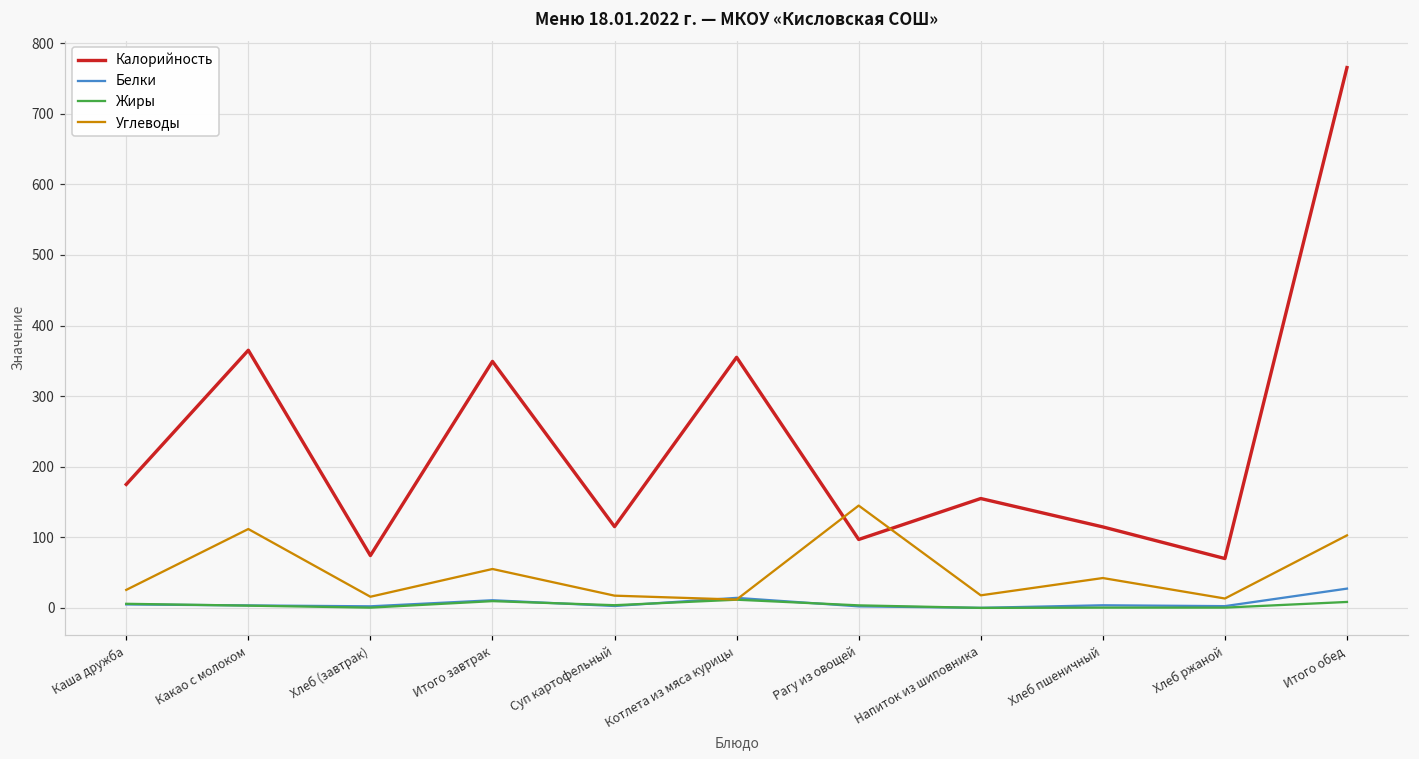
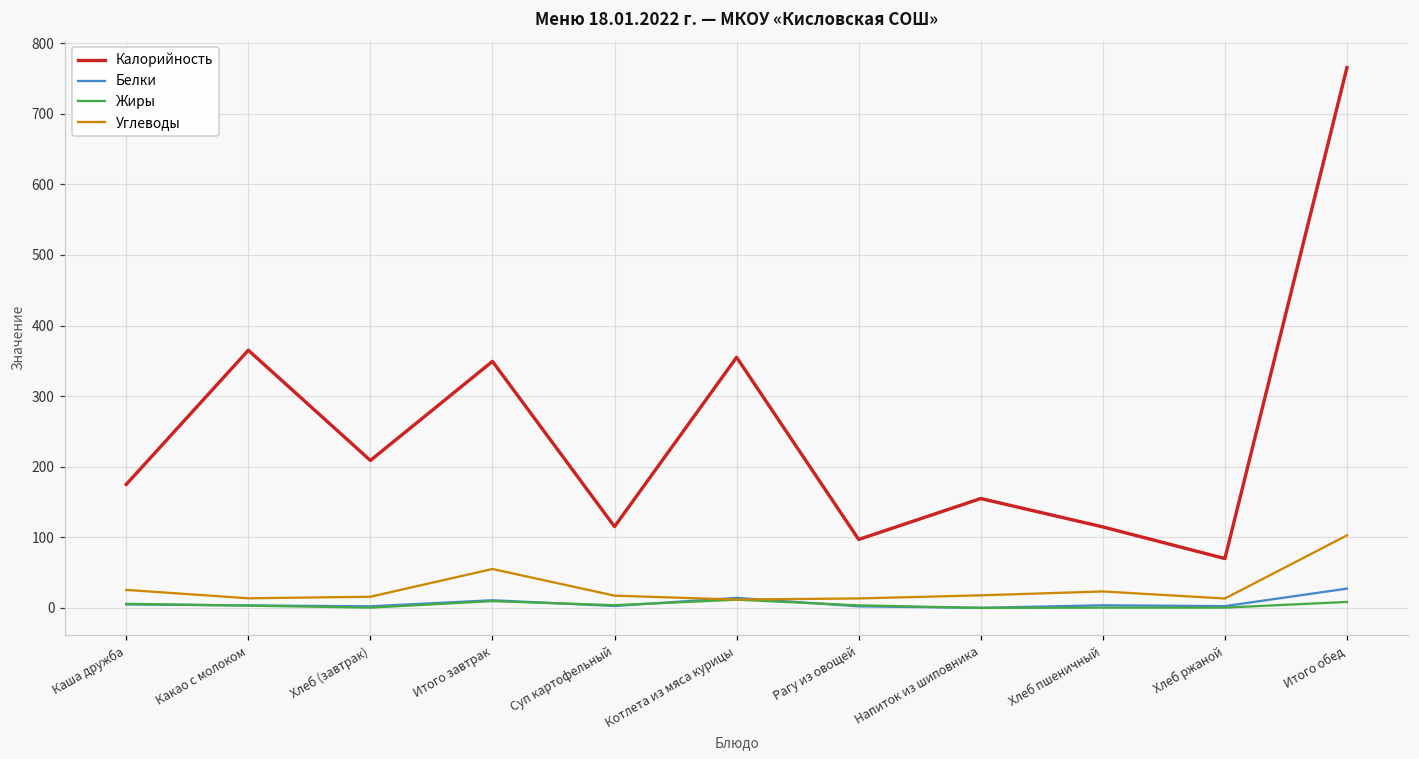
Углеводы, Какао с молоком: 110 -> 10
Калорийность, Хлеб (завтрак): 70 -> 210
Углеводы, Рагу из овощей: 150 -> 10
Углеводы, Хлеб пшеничный: 40 -> 20
